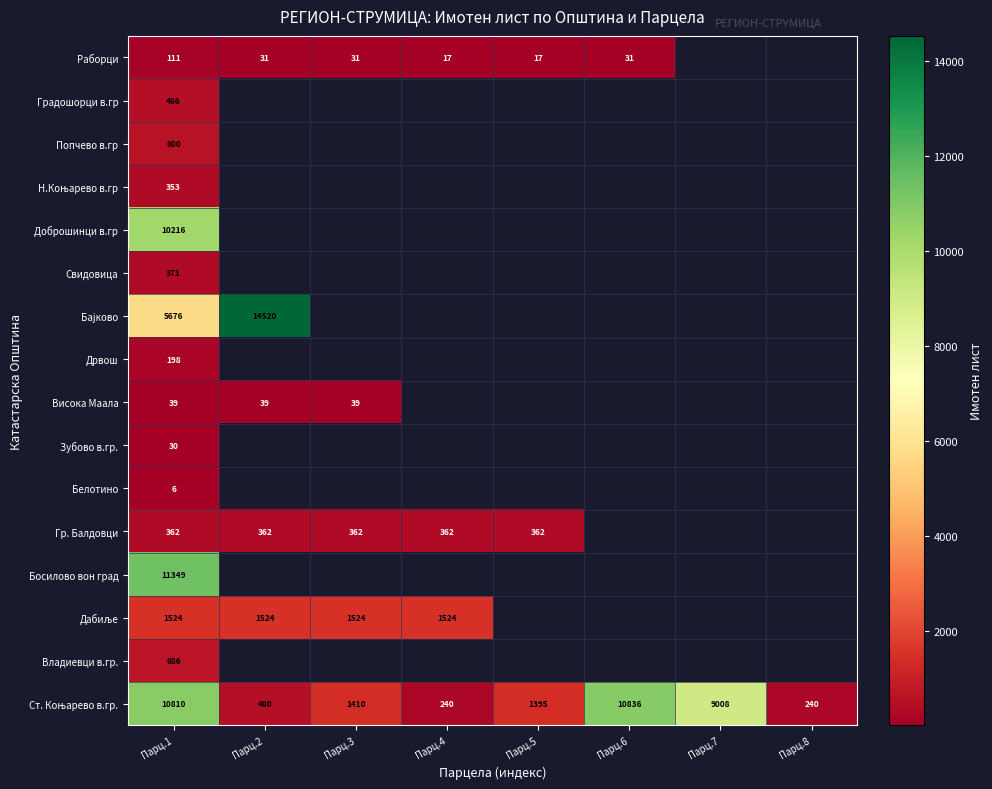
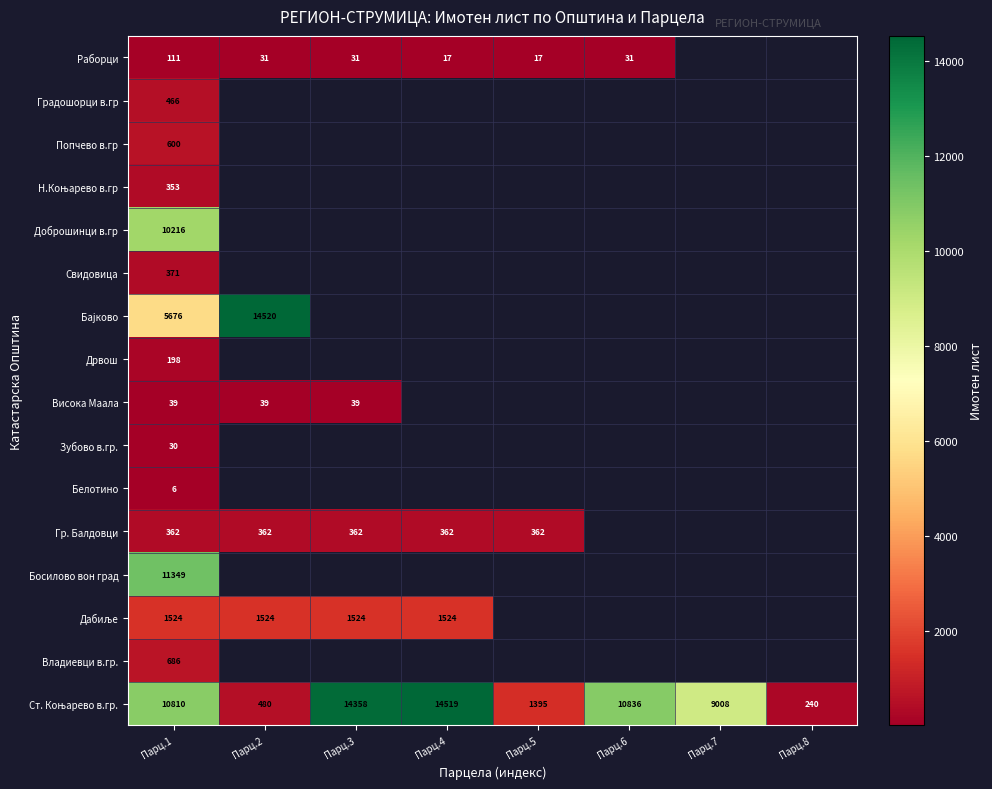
Ст. Коњарево в.гр., Парц.3: 1410 -> 14358
Ст. Коњарево в.гр., Парц.4: 240 -> 14519
